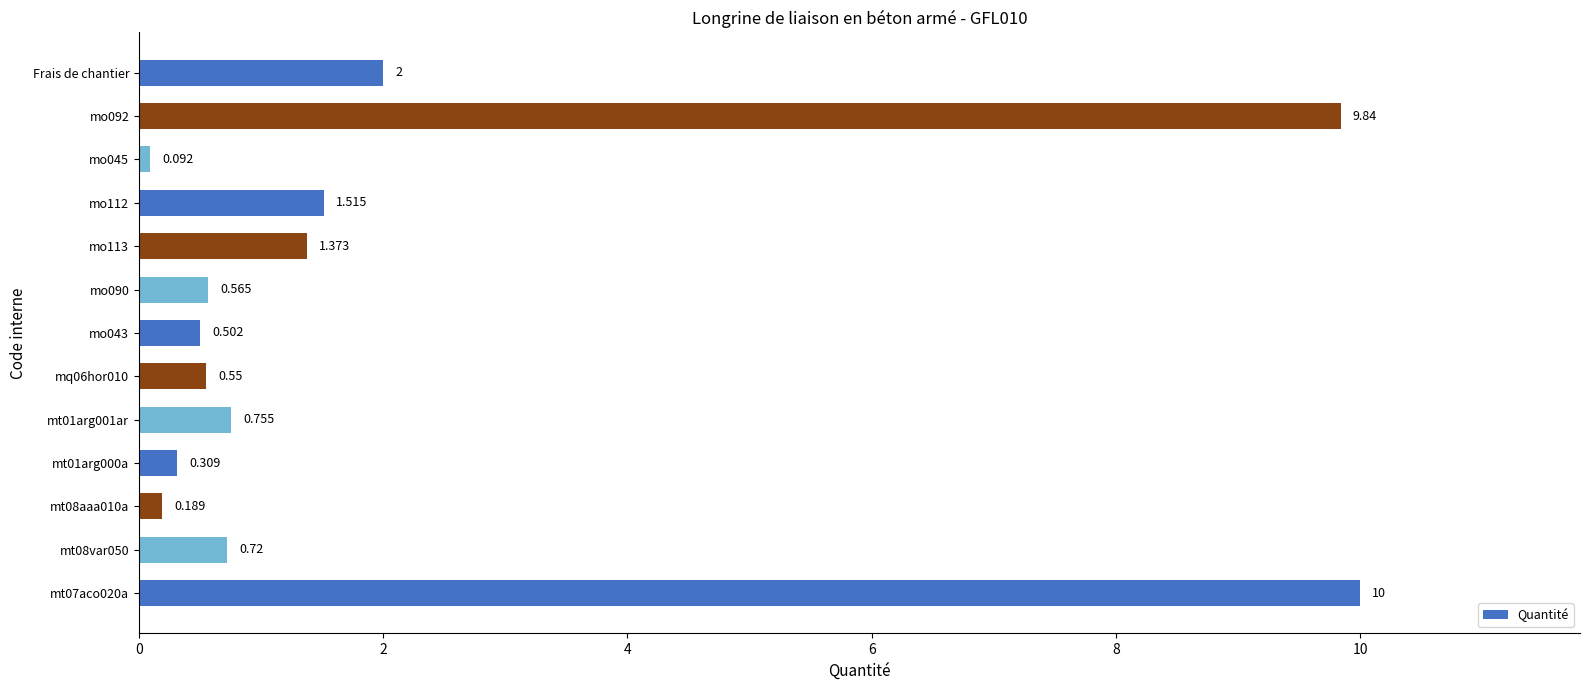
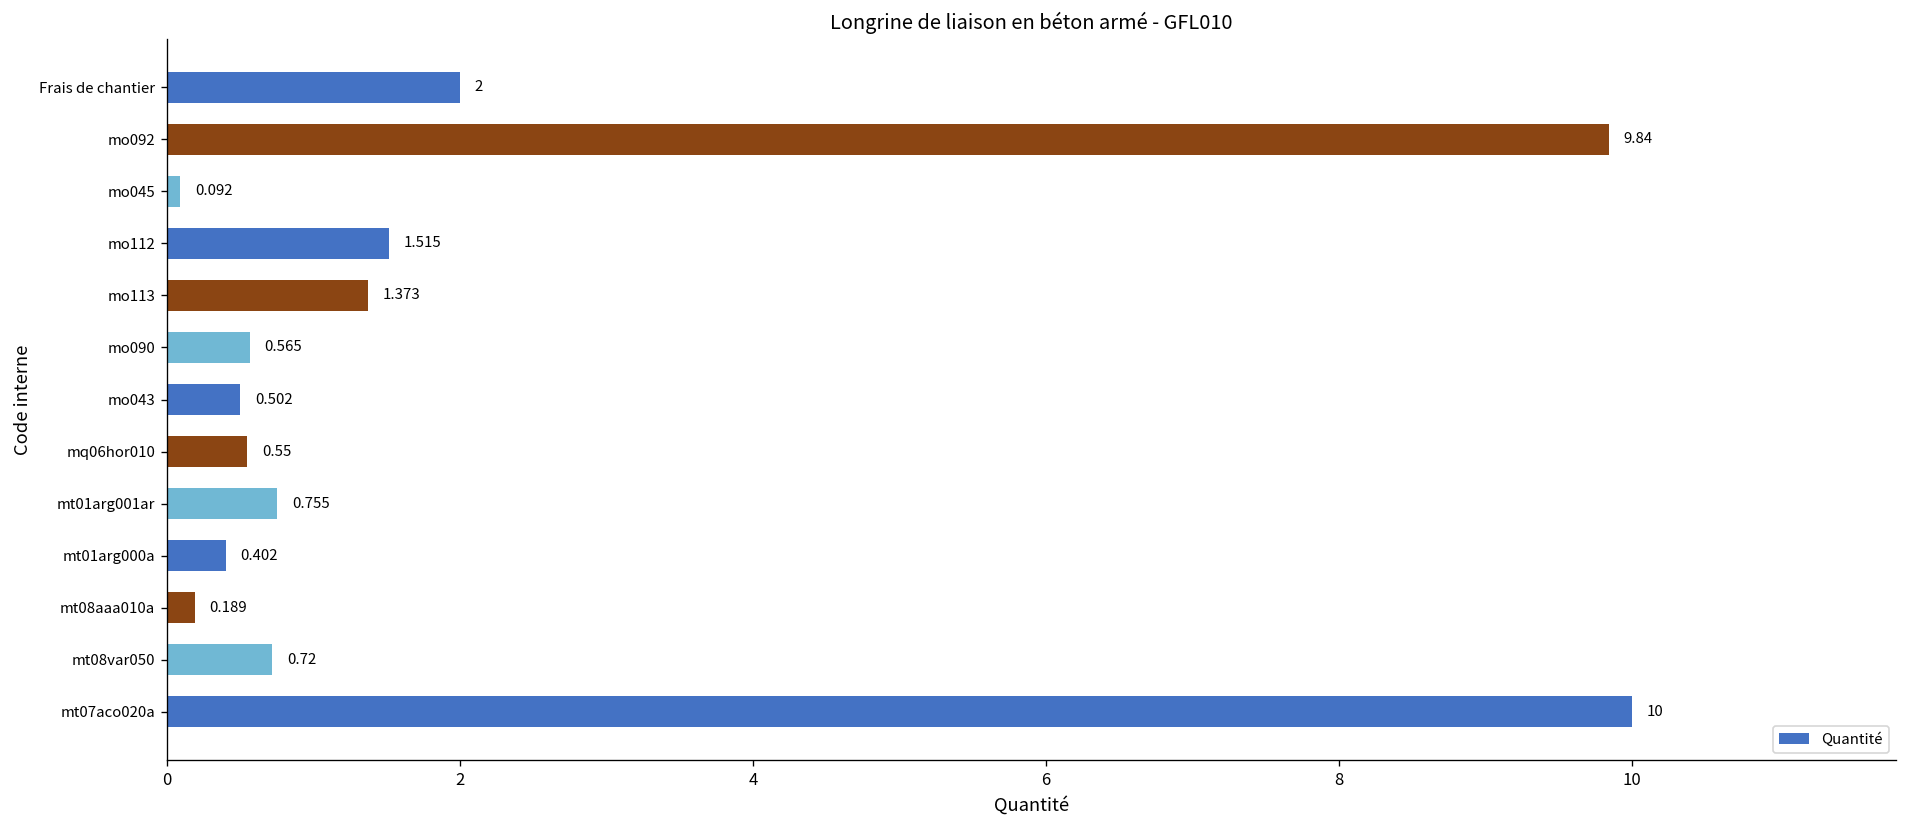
mt01arg000a: 0.309 -> 0.402
